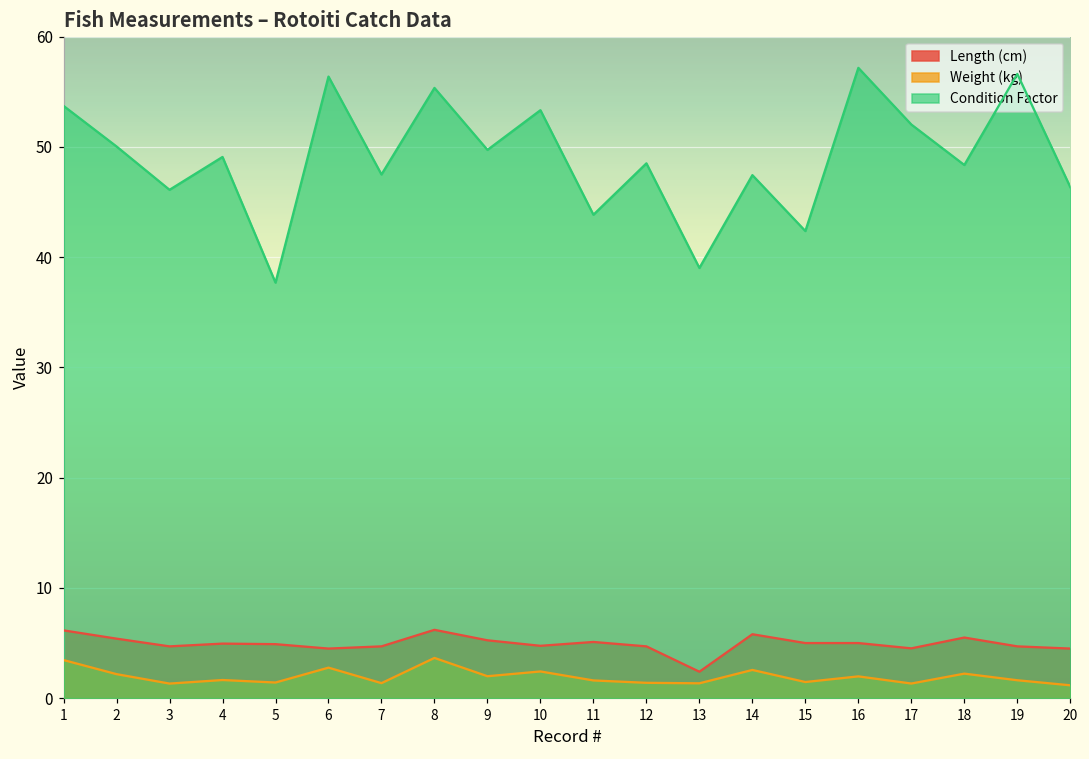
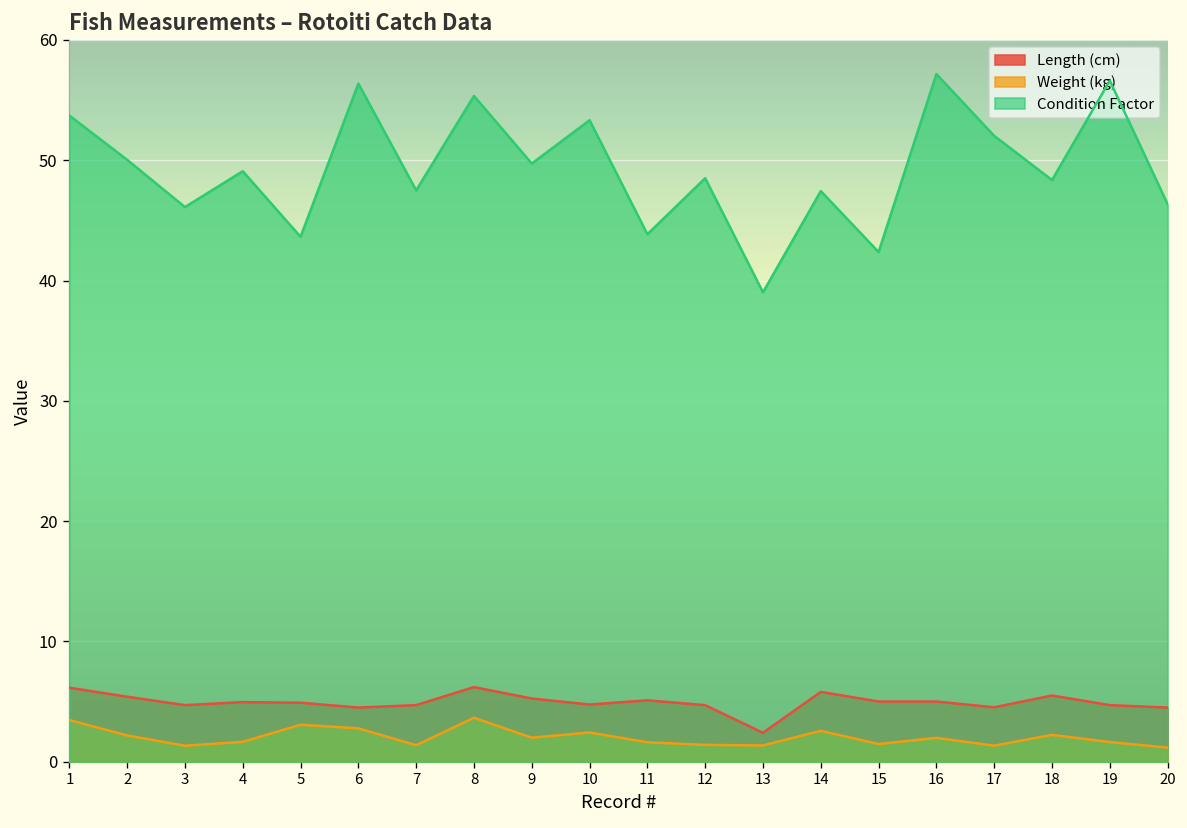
Weight (kg), 5: 1.4 -> 3.1
Condition Factor, 5: 37.7 -> 43.6
